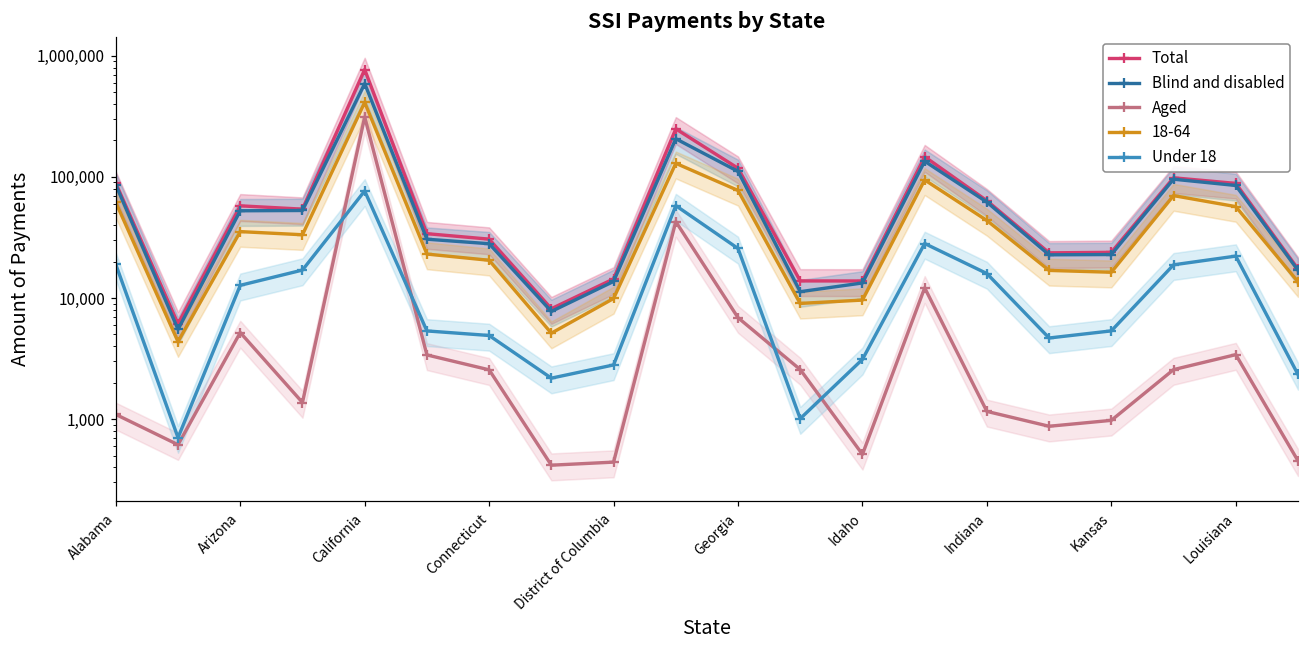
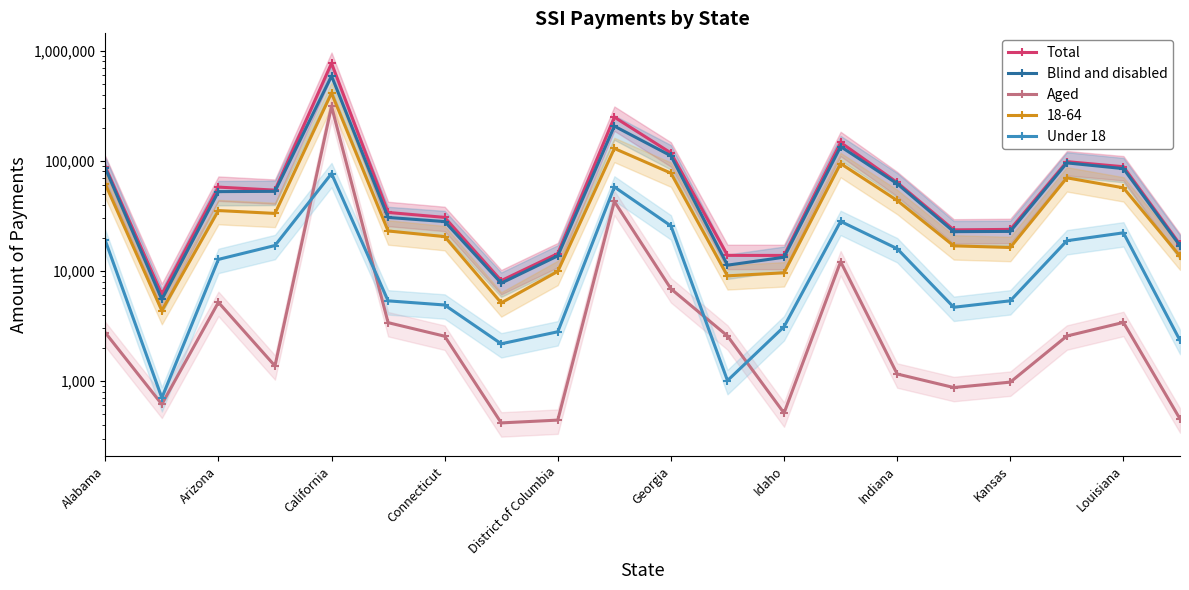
Aged, Alabama: 1,100 -> 2,700
